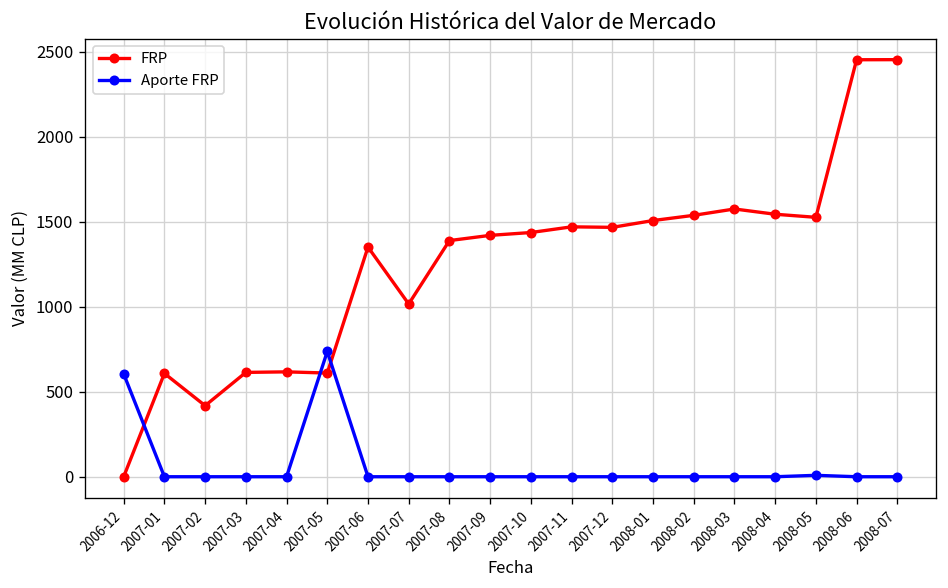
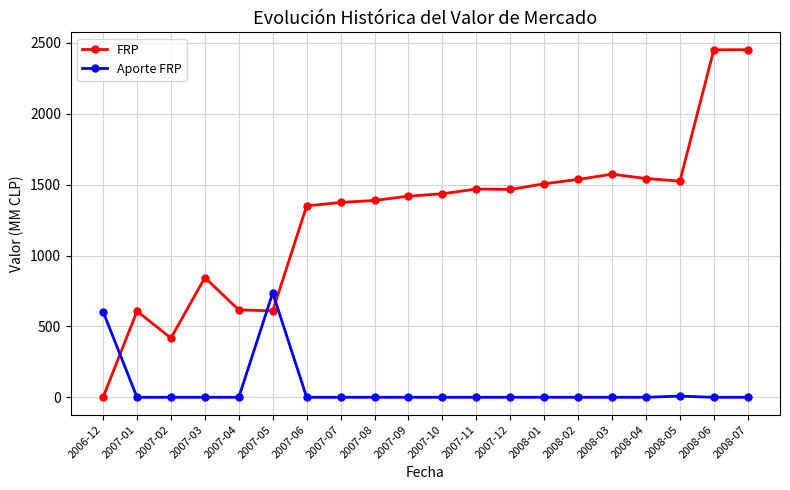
FRP, 2007-03: 610 -> 840
FRP, 2007-07: 1020 -> 1370
